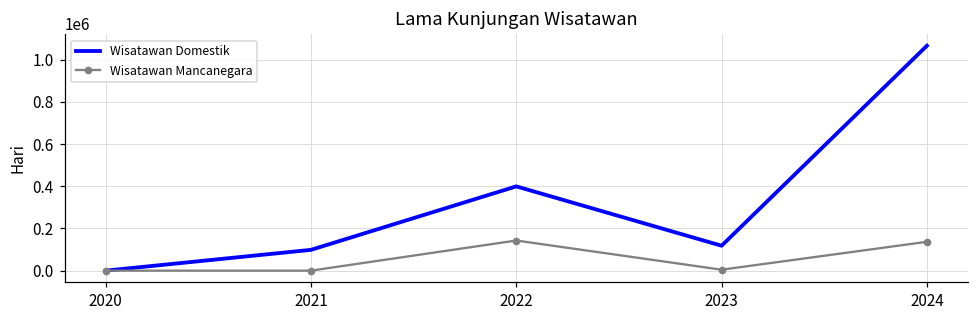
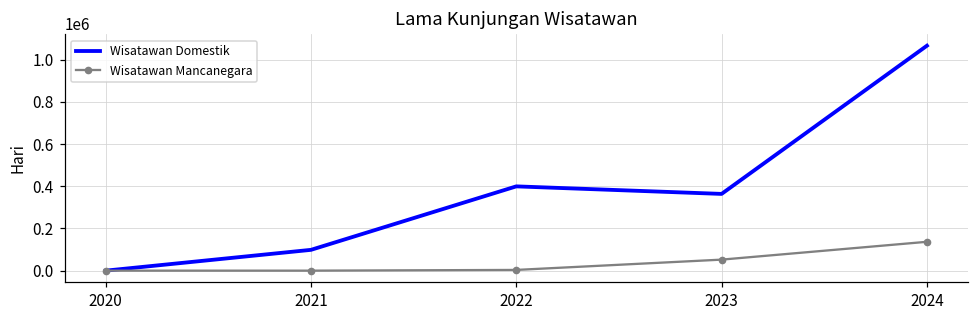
Wisatawan Mancanegara, 2022: 140000 -> 0
Wisatawan Domestik, 2023: 120000 -> 360000
Wisatawan Mancanegara, 2023: 0 -> 50000
